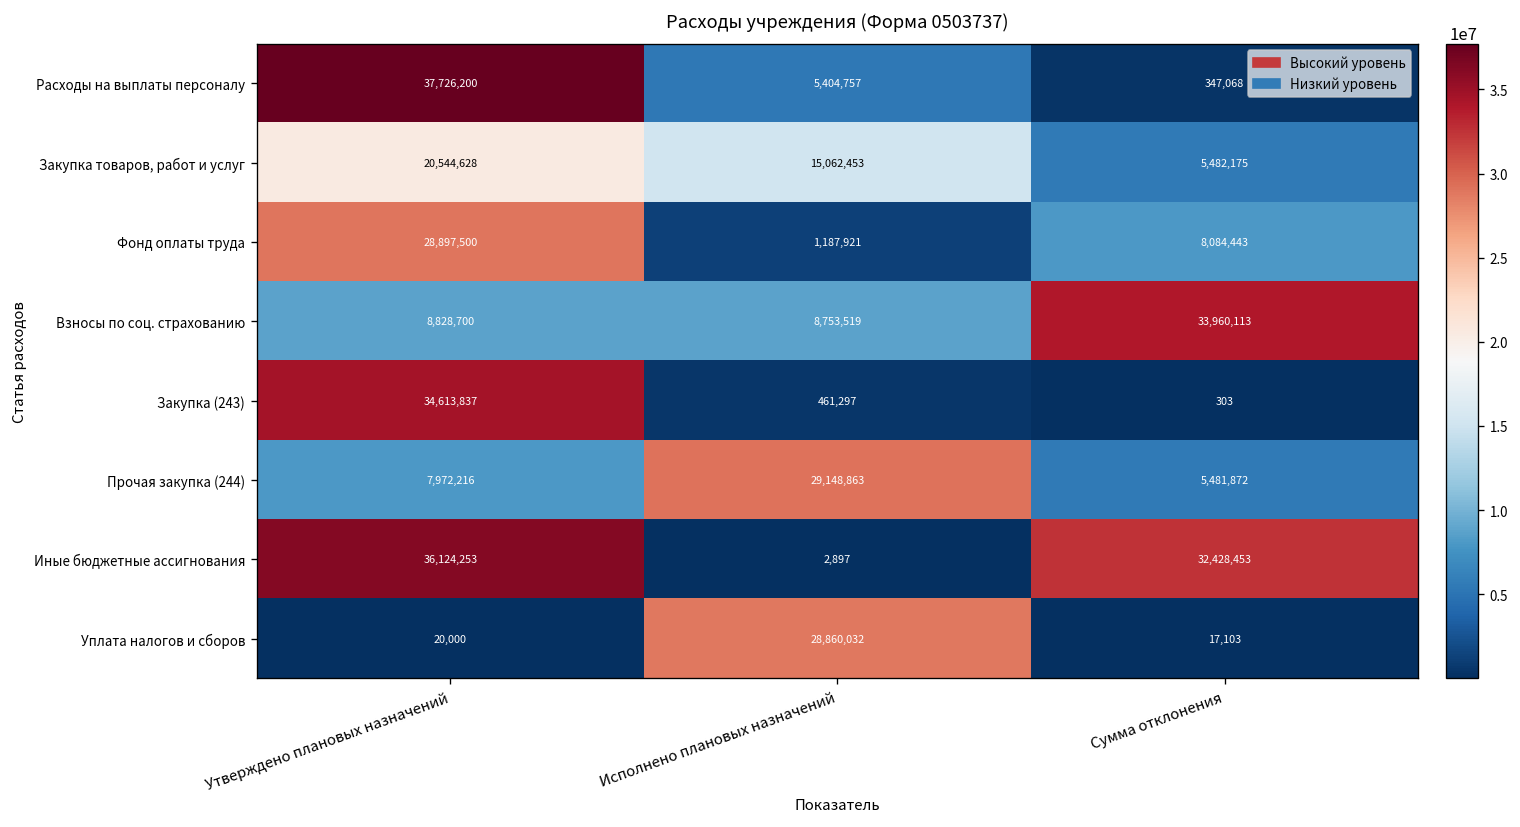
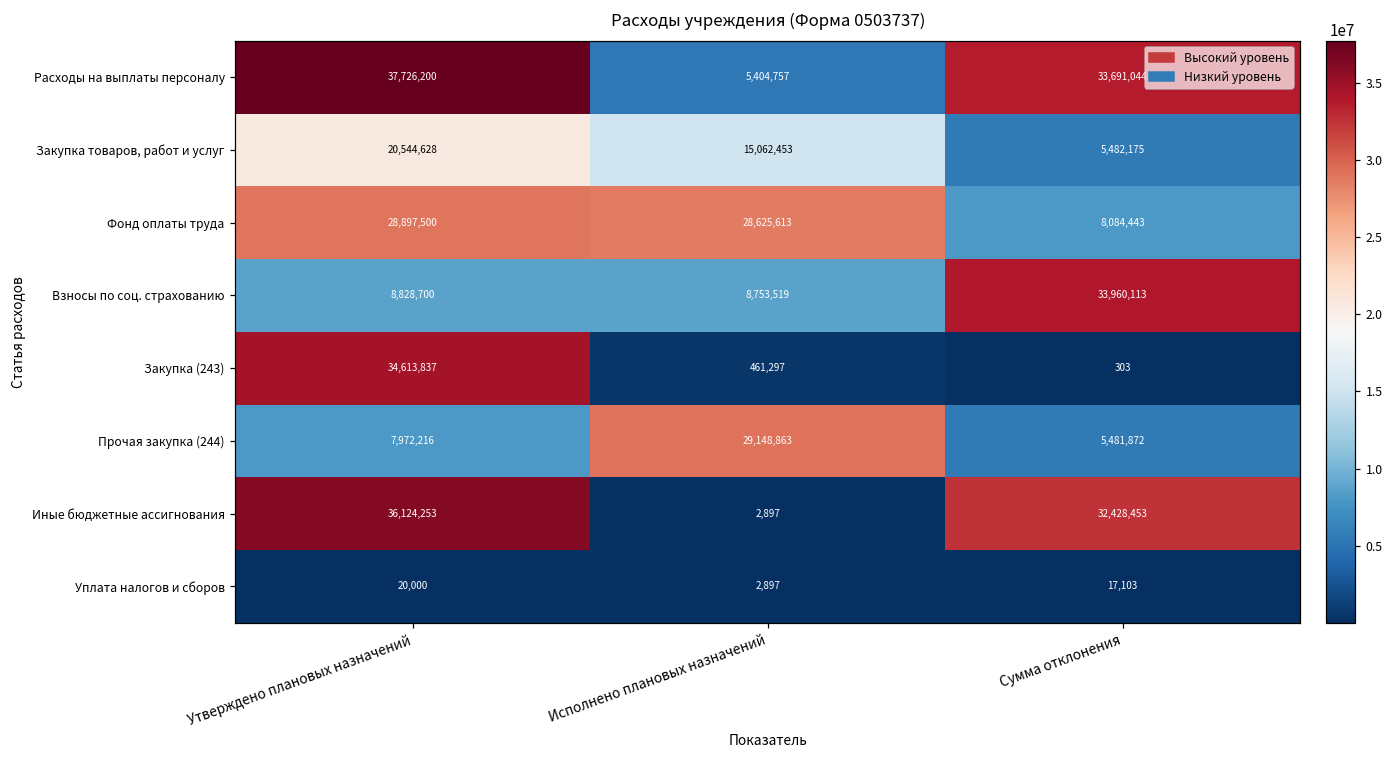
Расходы на выплаты персоналу, Сумма отклонения: 347,068 -> 33,691,044
Фонд оплаты труда, Исполнено плановых назначений: 1,187,921 -> 28,625,613
Уплата налогов и сборов, Исполнено плановых назначений: 28,860,032 -> 2,897
